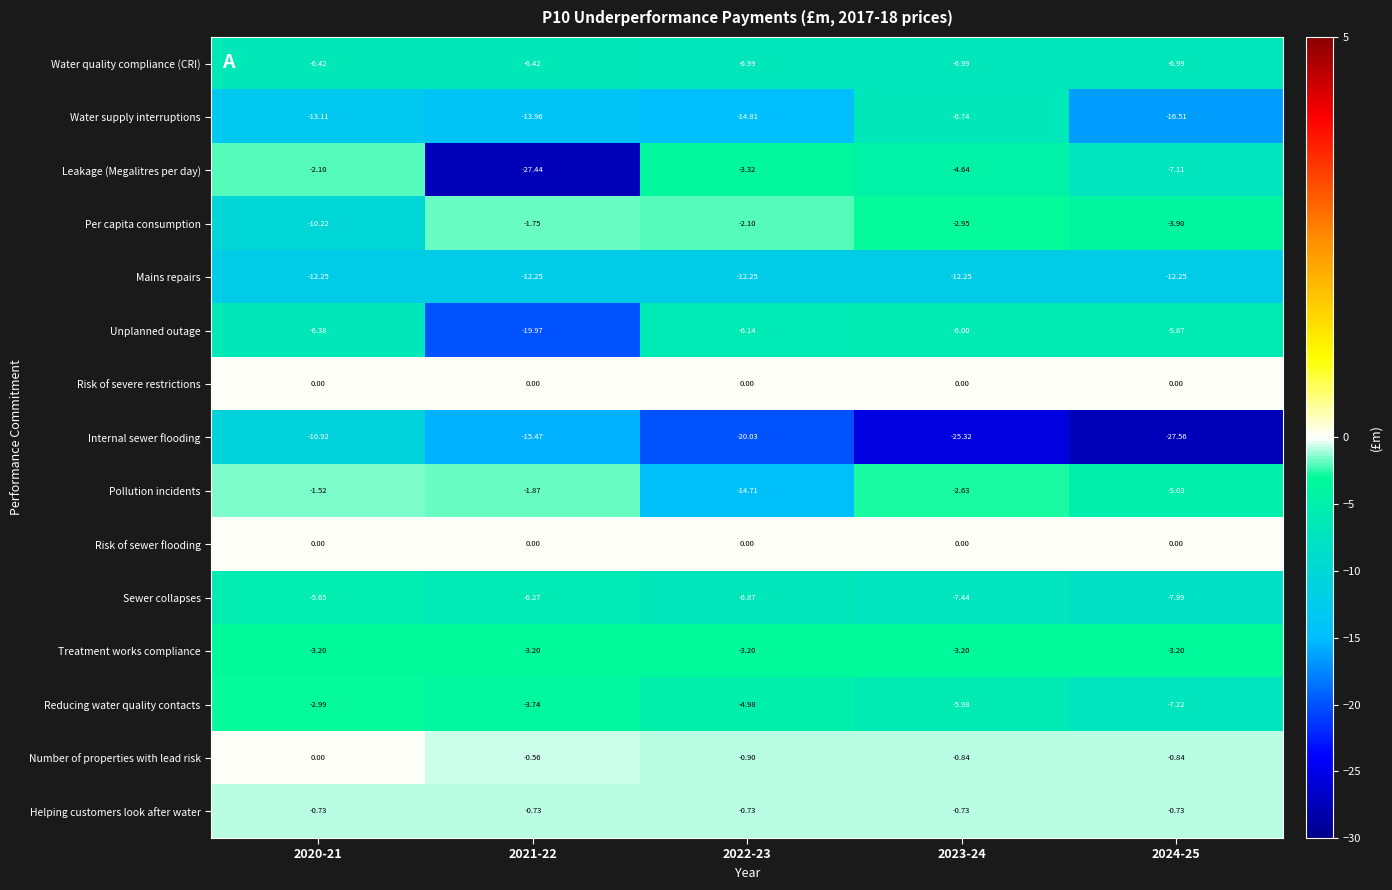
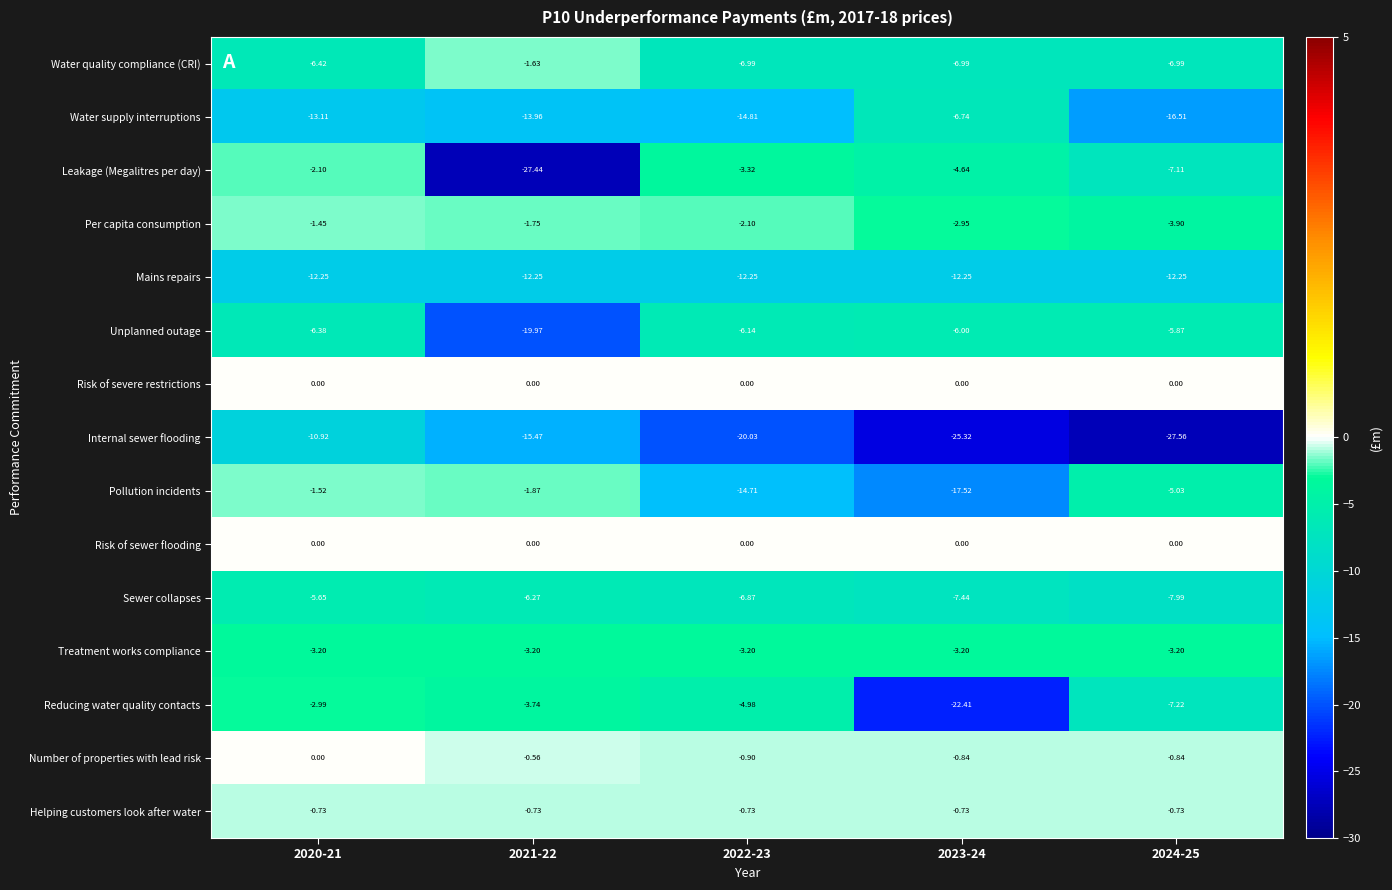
Water quality compliance (CRI), 2021-22: -6.42 -> -1.63
Per capita consumption, 2020-21: -10.22 -> -1.45
Pollution incidents, 2023-24: -2.63 -> -17.52
Reducing water quality contacts, 2023-24: -5.98 -> -22.41
